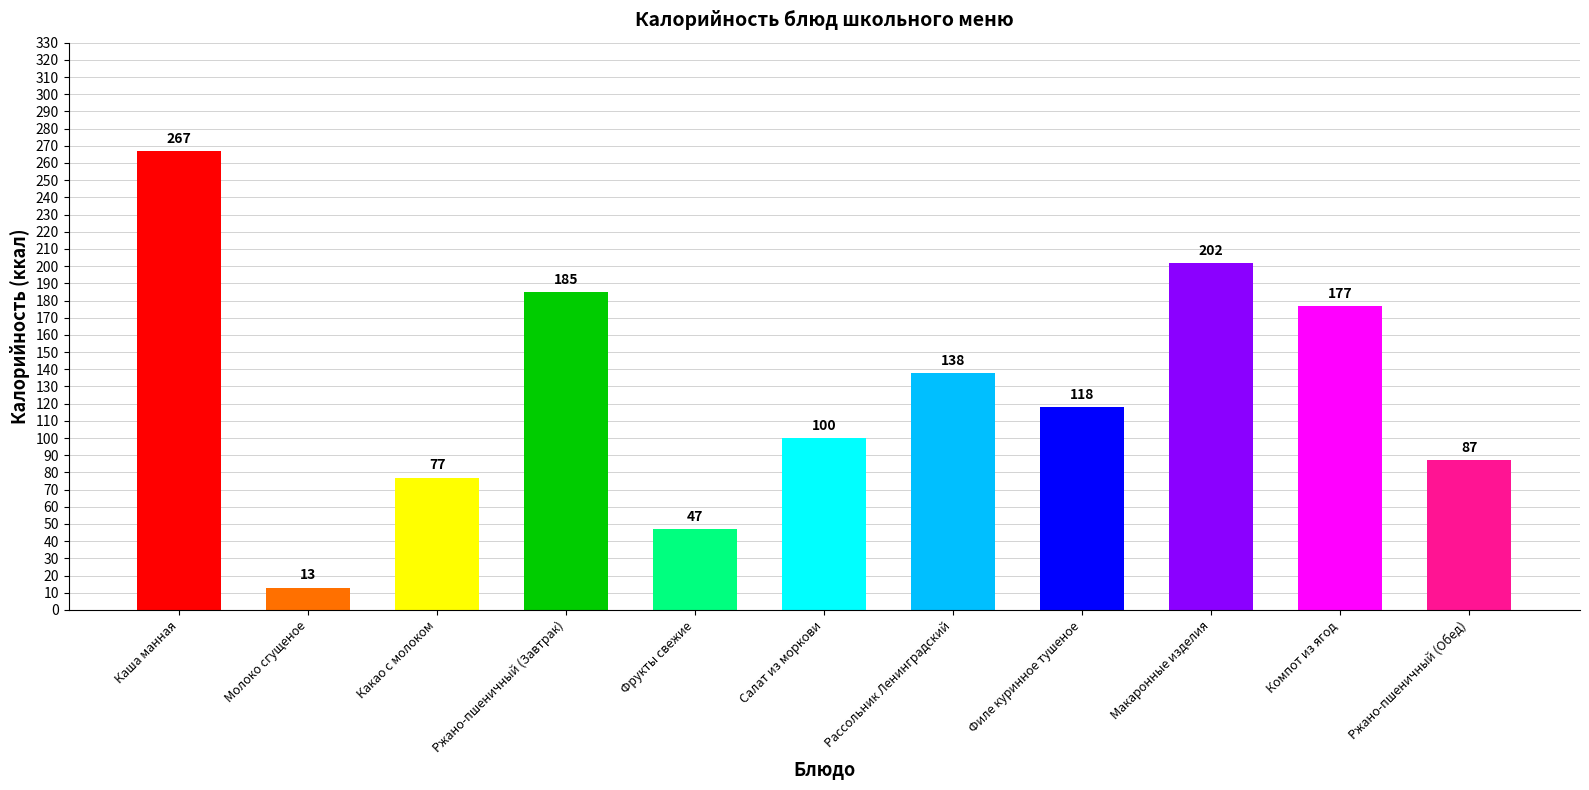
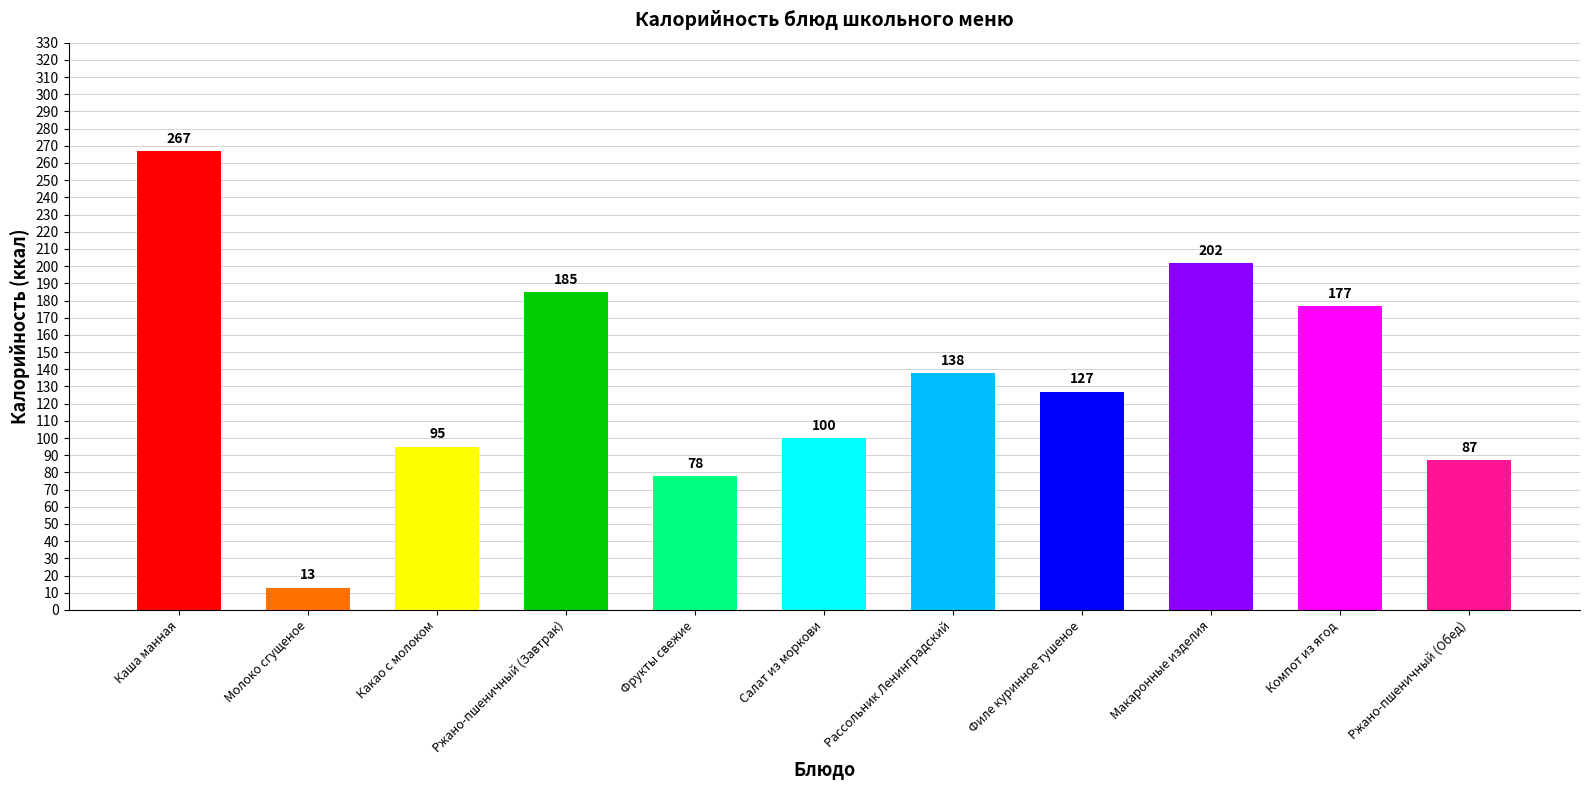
Какао с молоком: 77 -> 95
Фрукты свежие: 47 -> 78
Филе куринное тушеное: 118 -> 127
